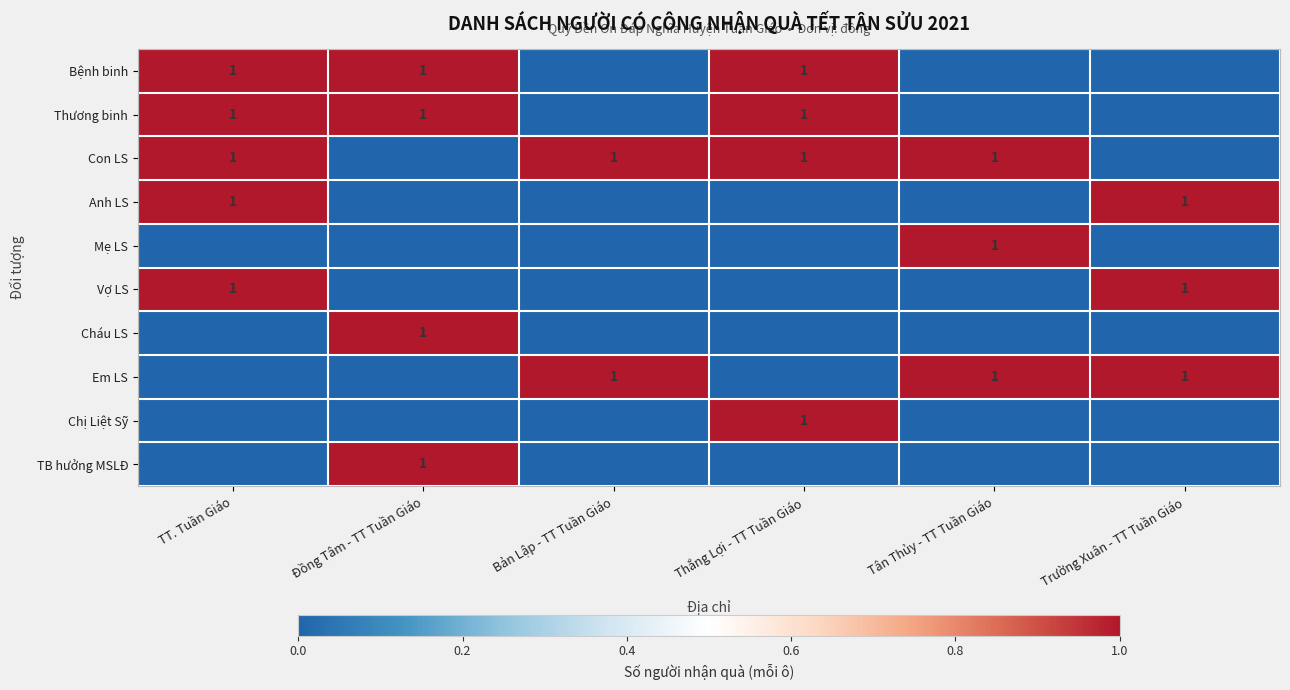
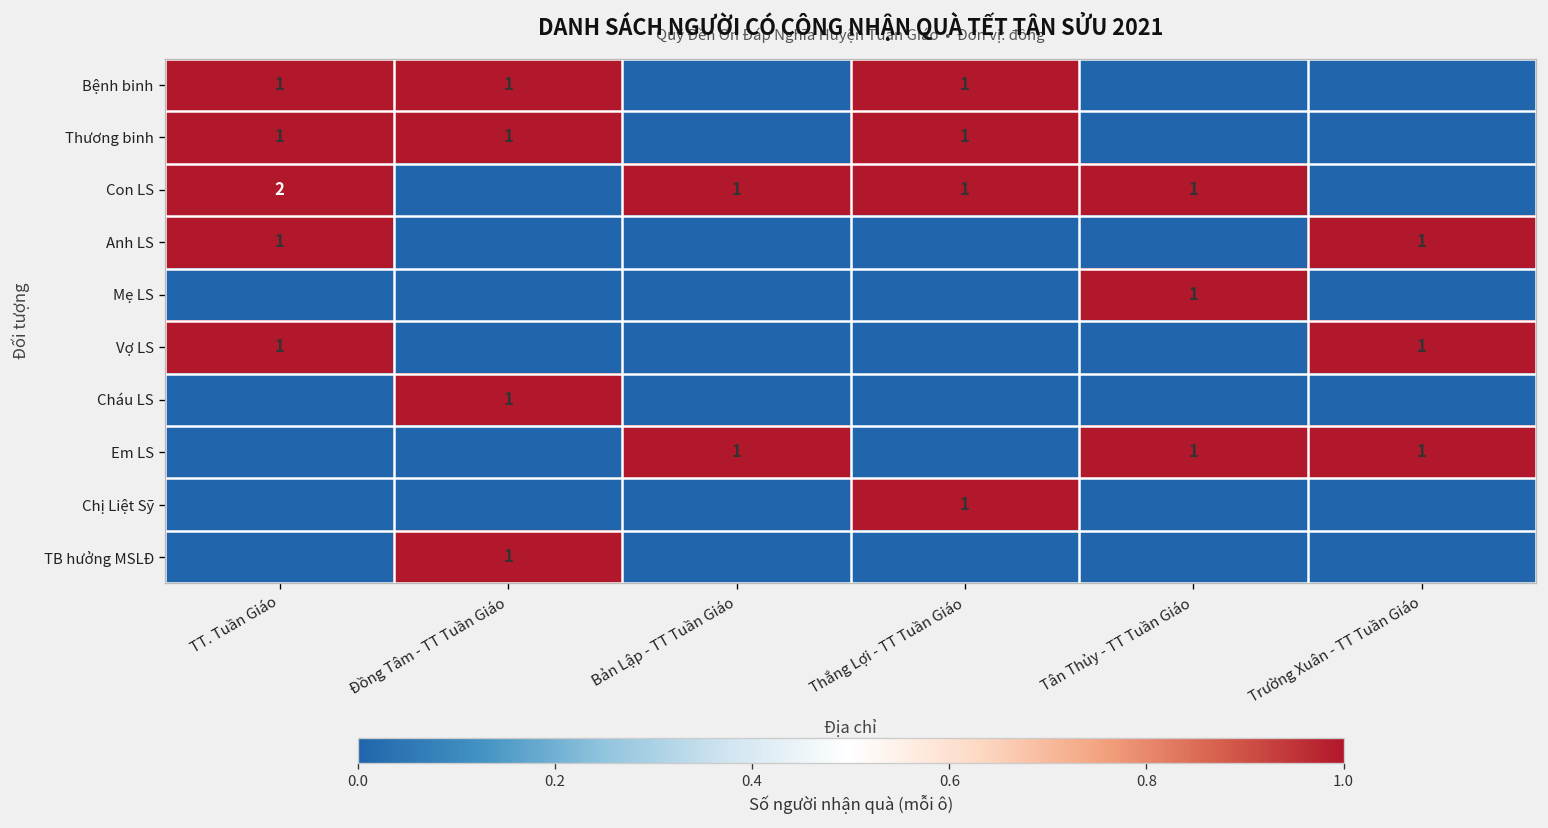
Con LS, TT. Tuần Giáo: 1 -> 2
